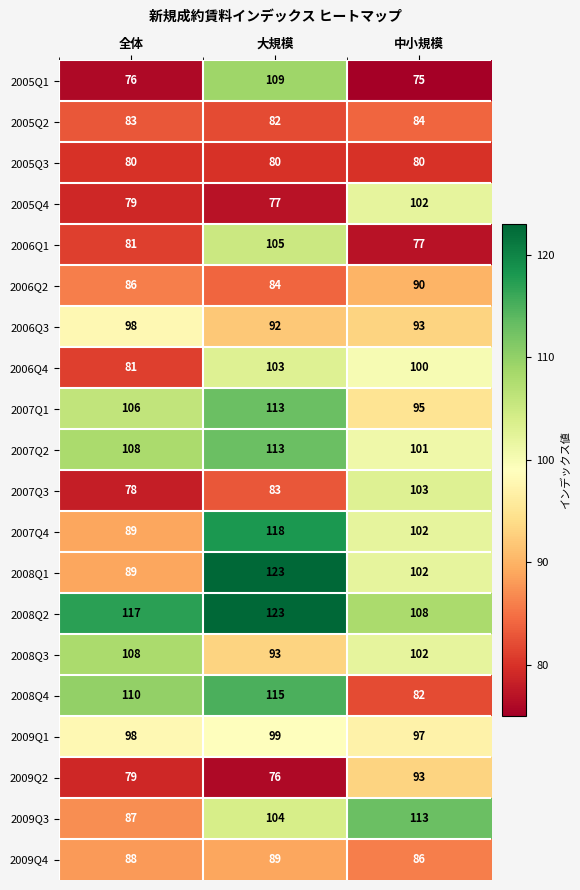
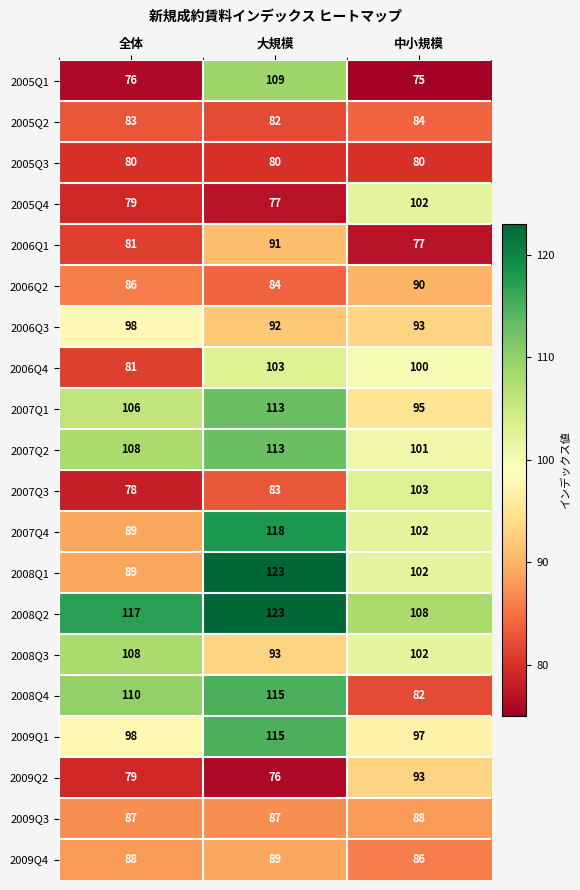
2006Q1, 大規模: 105 -> 91
2009Q1, 大規模: 99 -> 115
2009Q3, 大規模: 104 -> 87
2009Q3, 中小規模: 113 -> 88
